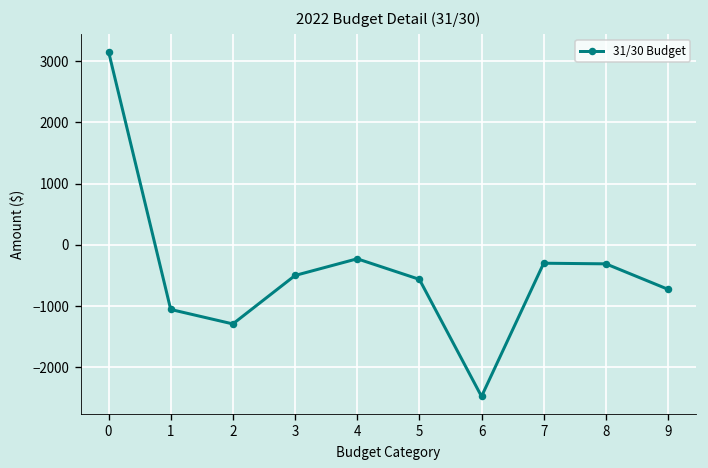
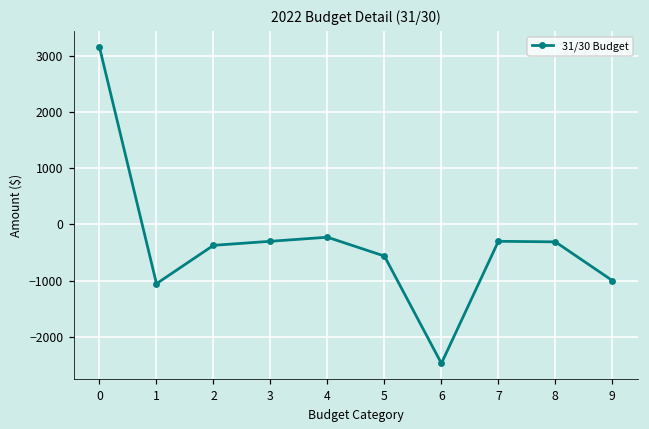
2: -1300 -> -400
3: -500 -> -300
9: -700 -> -1000
